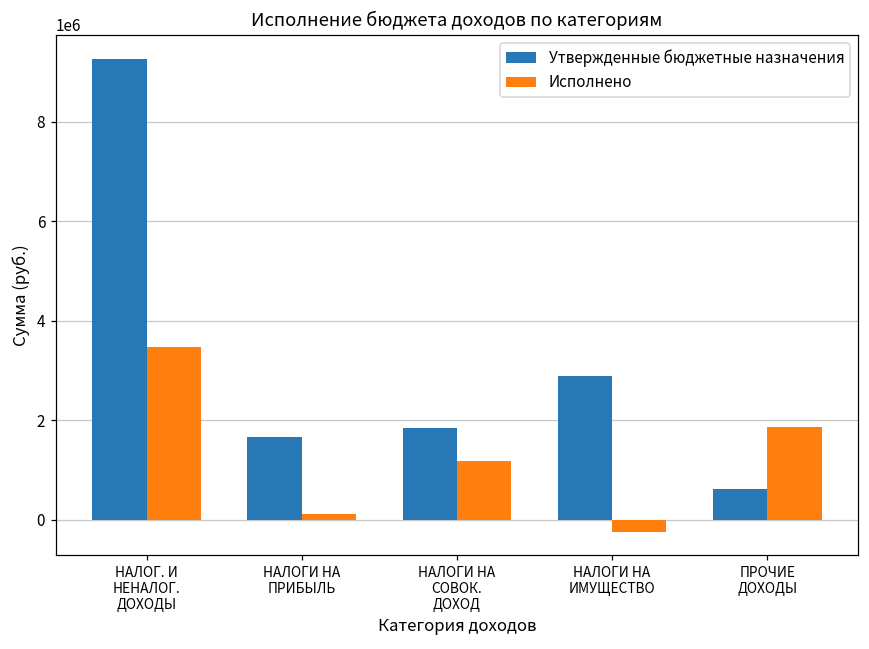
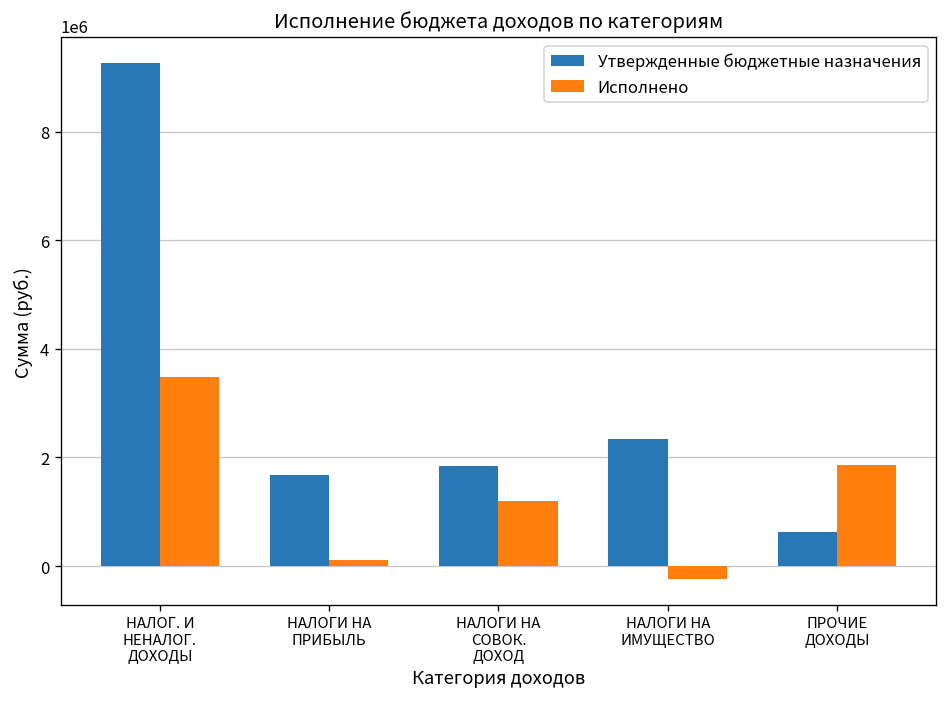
Утвержденные бюджетные назначения, НАЛОГИ НА ИМУЩЕСТВО: 2900000 -> 2300000
